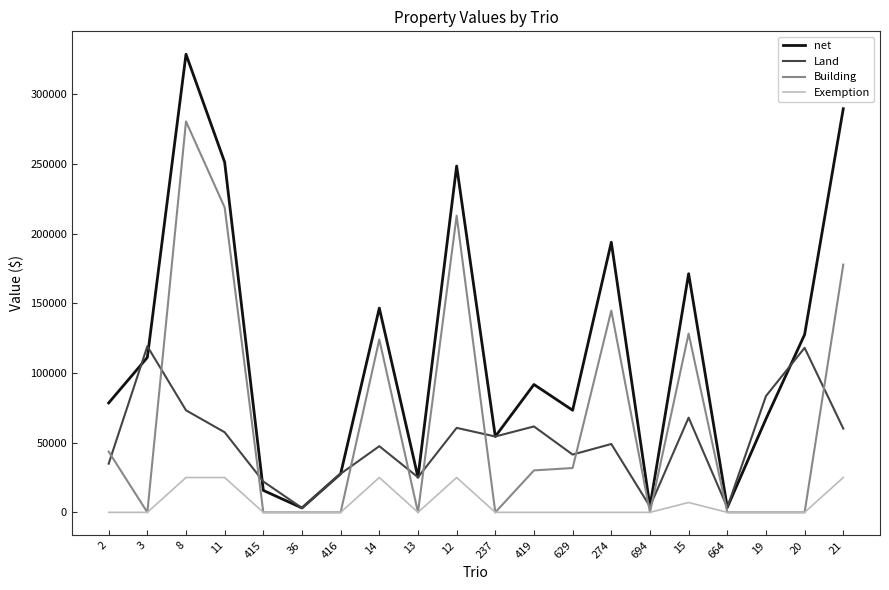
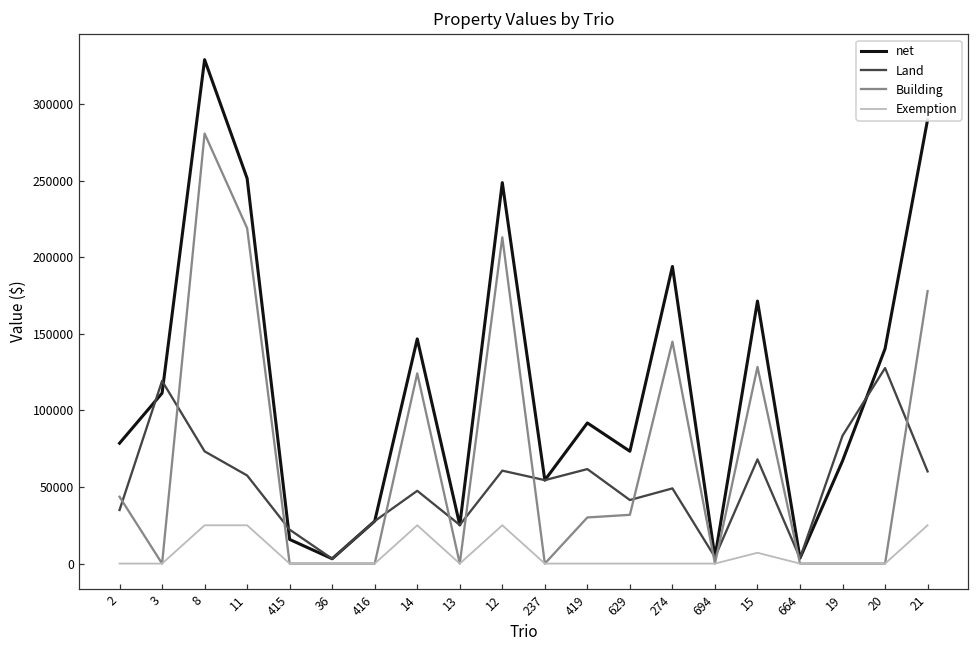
net, 20: 128000 -> 140000
Land, 20: 118000 -> 128000
